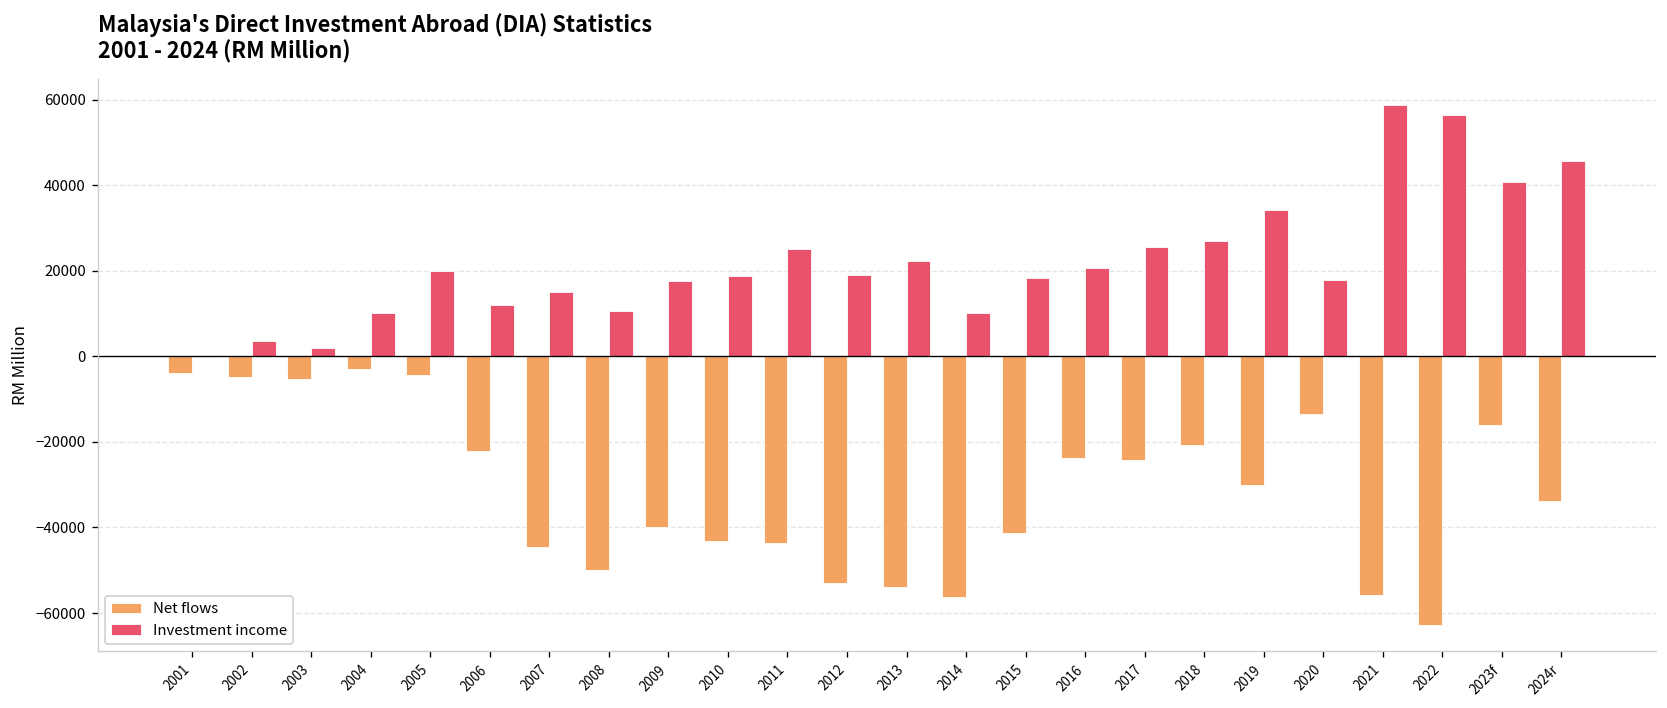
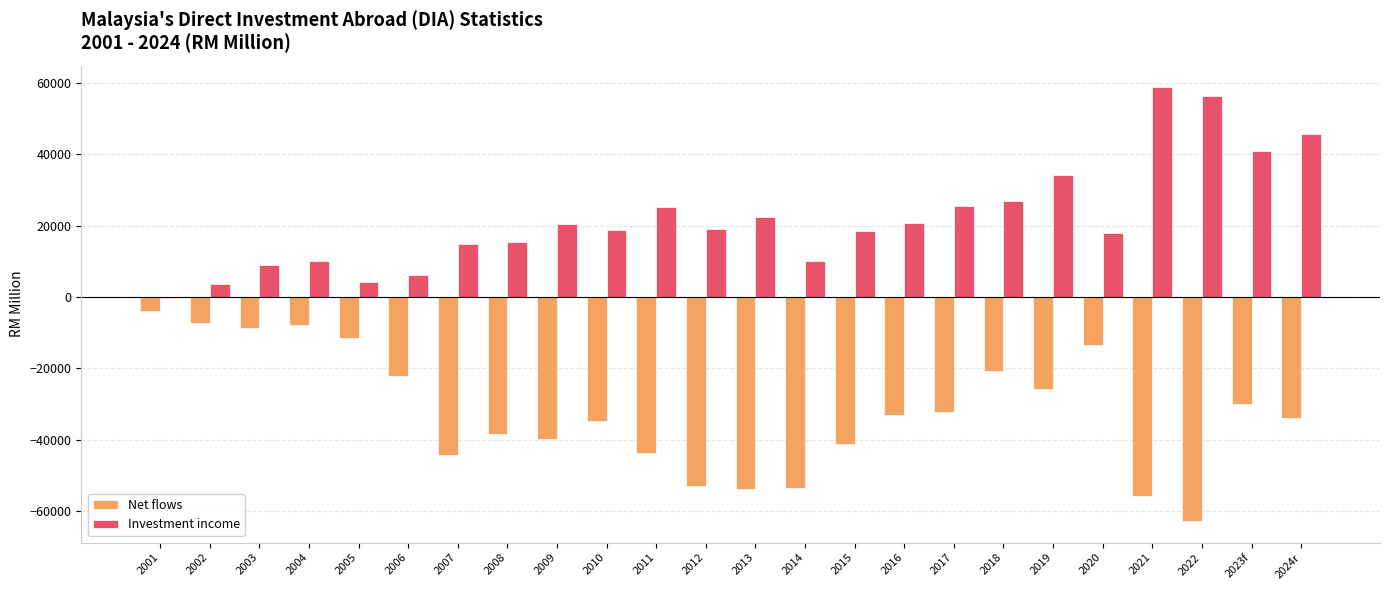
Net flows, 2002: -5000 -> -7000
Net flows, 2003: -5000 -> -9000
Investment income, 2003: 2000 -> 9000
Net flows, 2004: -3000 -> -8000
Net flows, 2005: -4000 -> -12000
Investment income, 2005: 20000 -> 4000
Investment income, 2006: 12000 -> 6000
Net flows, 2008: -50000 -> -38000
Investment income, 2008: 11000 -> 16000
Investment income, 2009: 18000 -> 21000
Net flows, 2010: -43000 -> -35000
Net flows, 2014: -56000 -> -54000
Net flows, 2016: -24000 -> -33000
Net flows, 2017: -24000 -> -32000
Net flows, 2019: -30000 -> -26000
Net flows, 2023f: -16000 -> -30000
